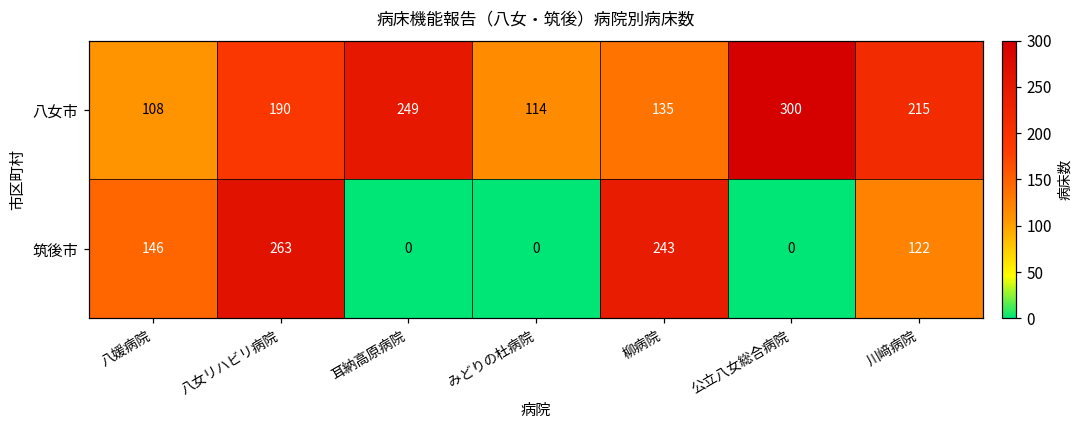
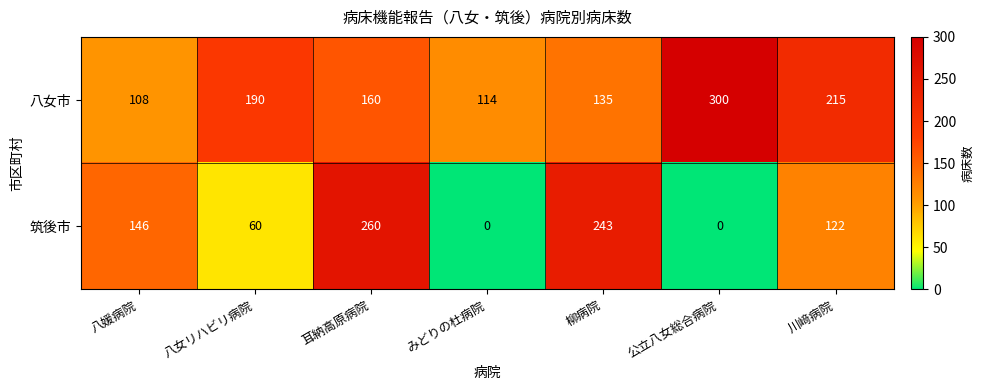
八女市, 耳納高原病院: 249 -> 160
筑後市, 八女リハビリ病院: 263 -> 60
筑後市, 耳納高原病院: 0 -> 260
